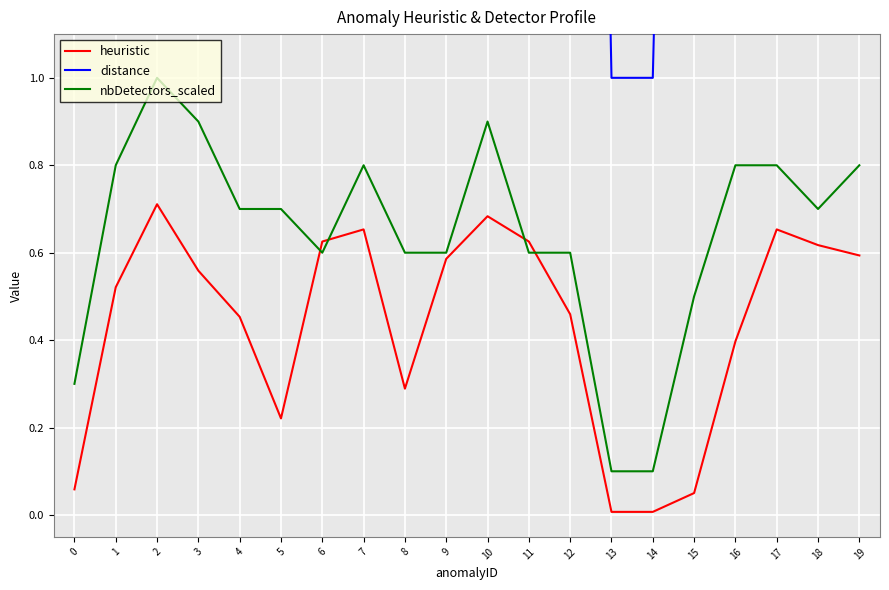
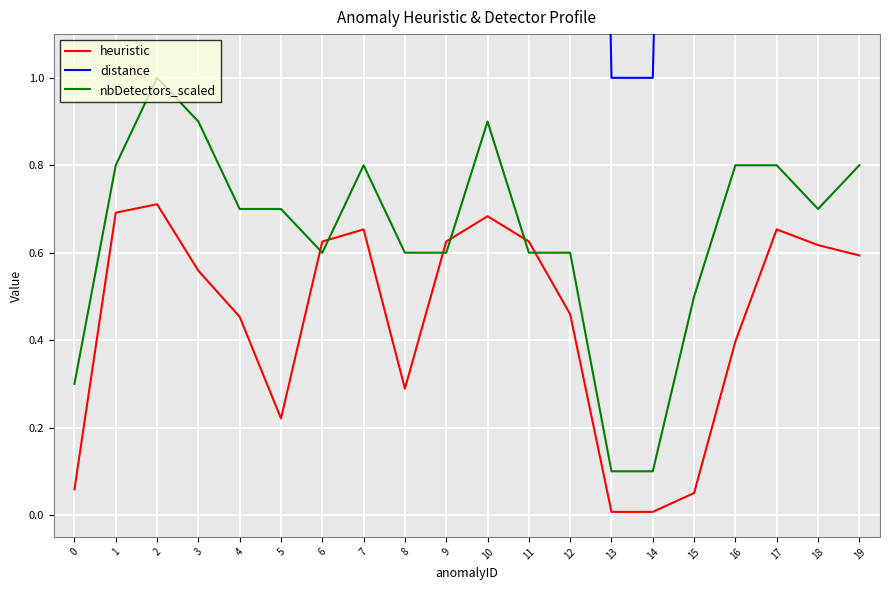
heuristic, 1: 0.52 -> 0.69
heuristic, 9: 0.59 -> 0.63
